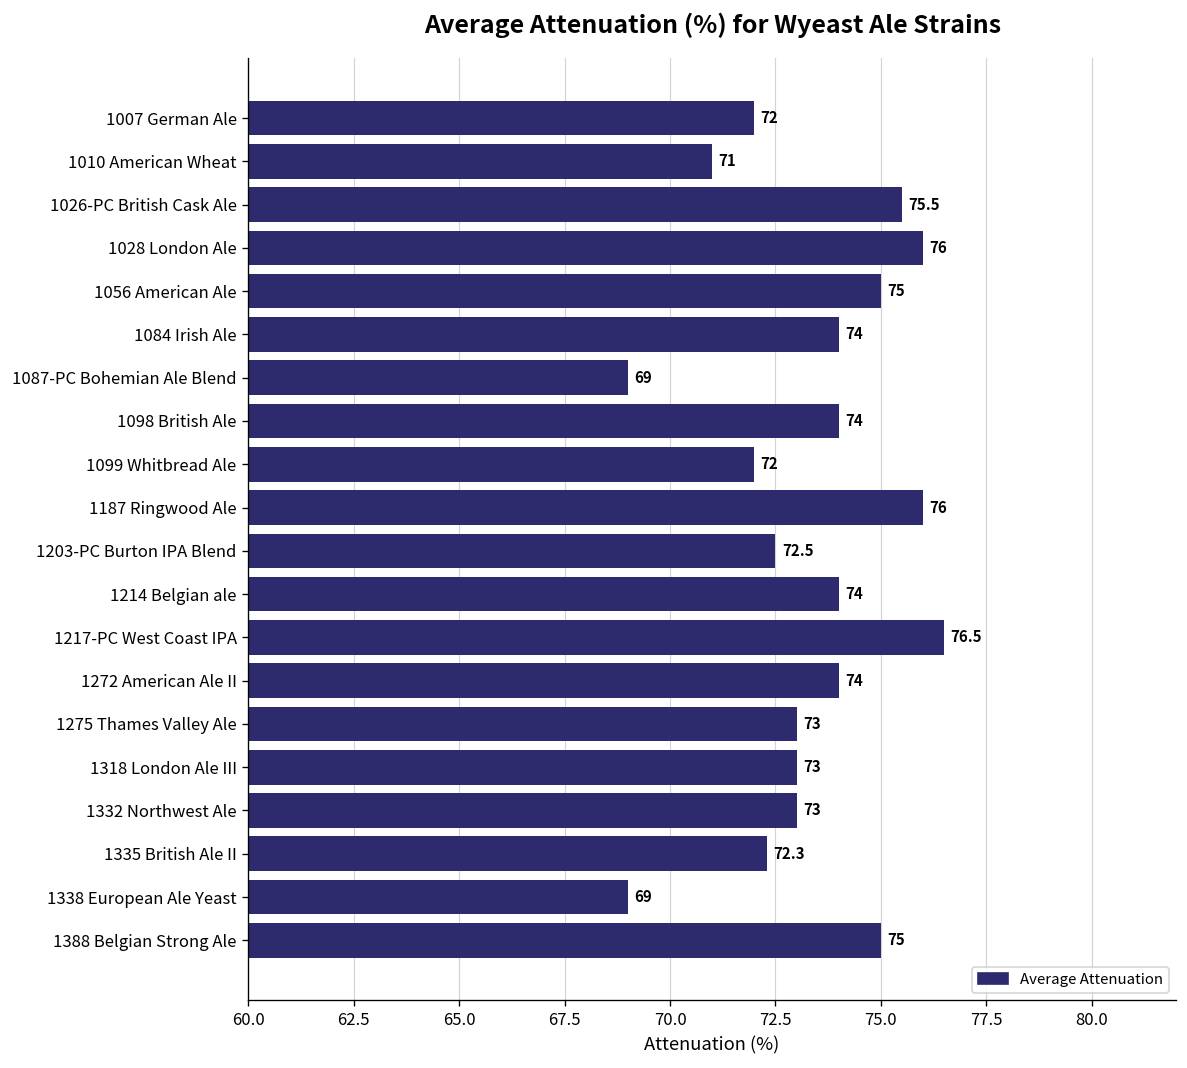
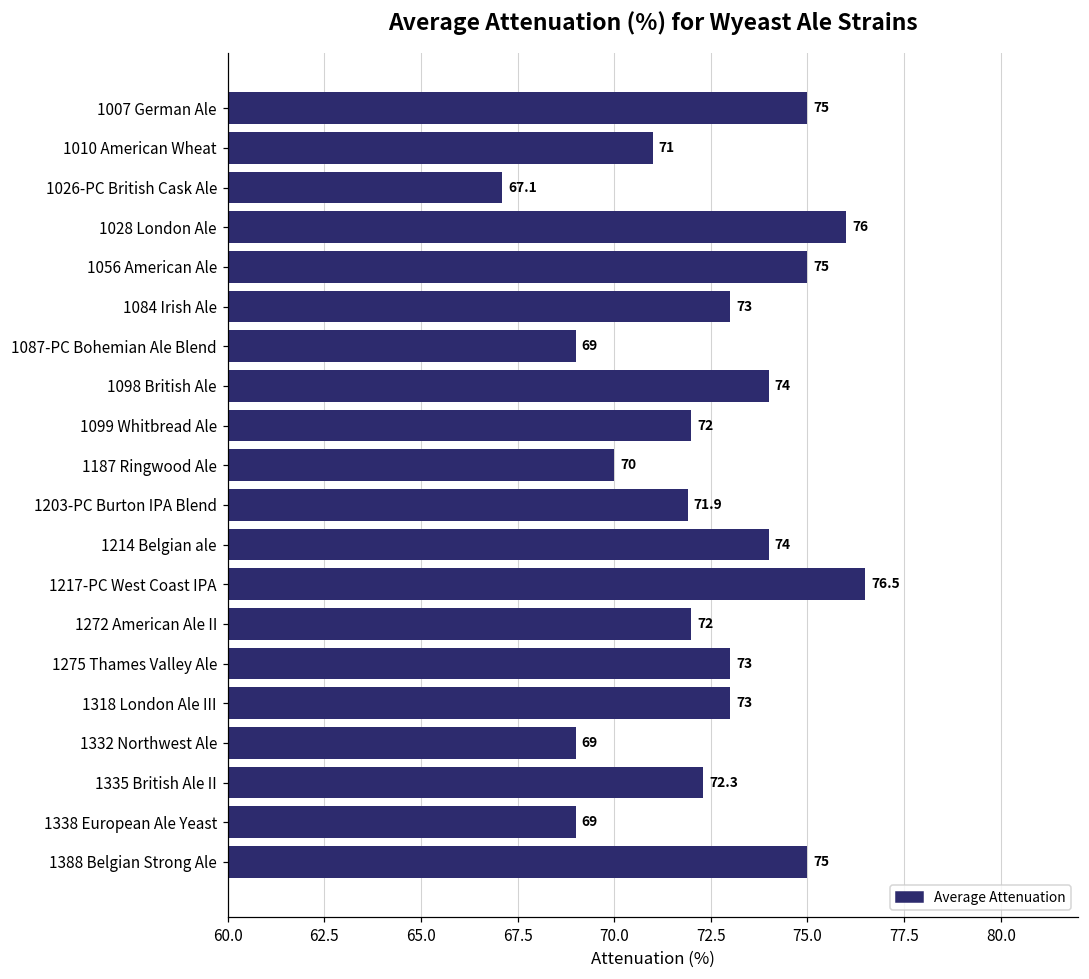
1007 German Ale: 72 -> 75
1026-PC British Cask Ale: 75.5 -> 67.1
1084 Irish Ale: 74 -> 73
1187 Ringwood Ale: 76 -> 70
1203-PC Burton IPA Blend: 72.5 -> 71.9
1272 American Ale II: 74 -> 72
1332 Northwest Ale: 73 -> 69
